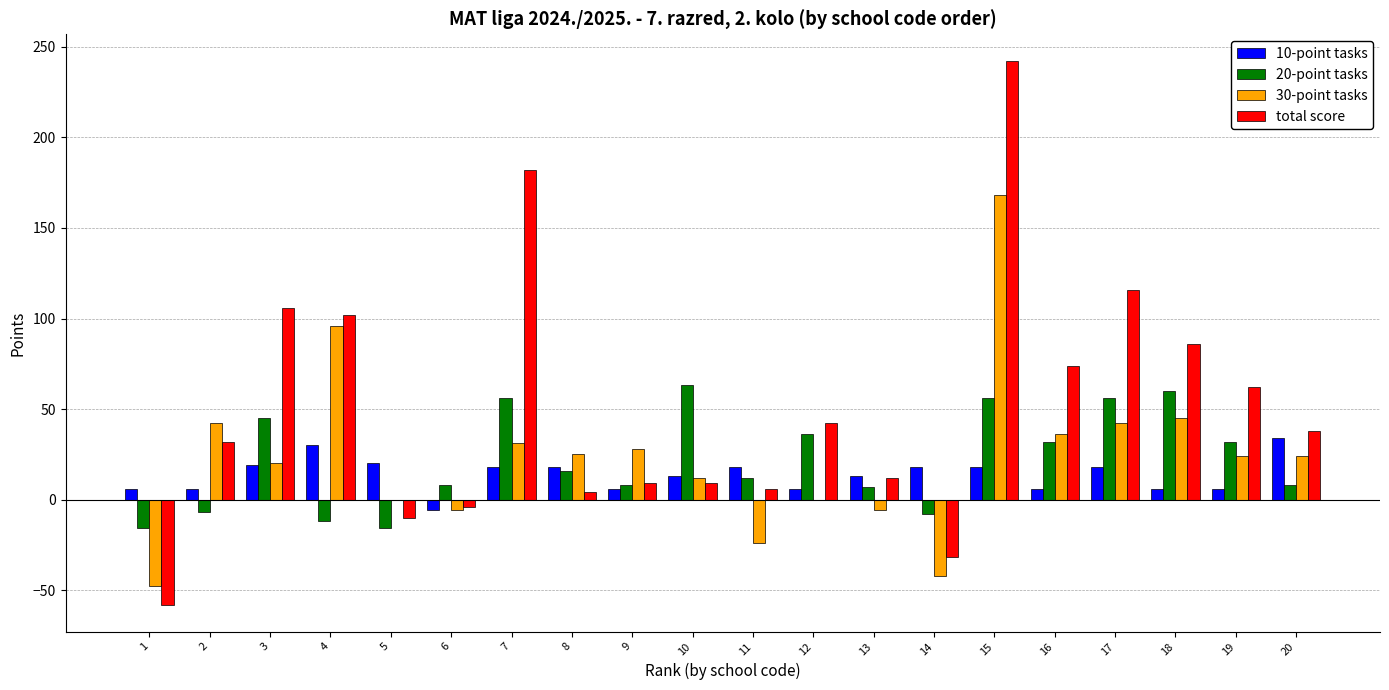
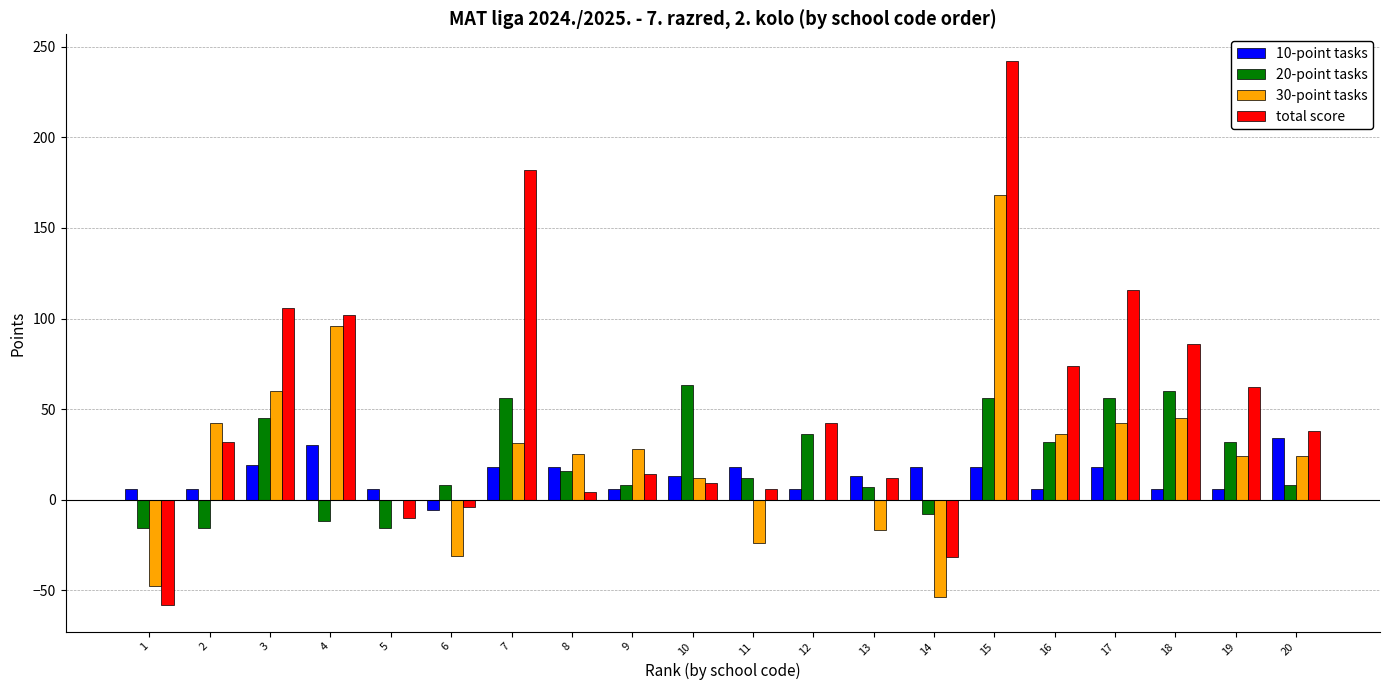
20-point tasks, 2: -7 -> -16
30-point tasks, 3: 20 -> 60
10-point tasks, 5: 20 -> 6
30-point tasks, 6: -6 -> -31
total score, 9: 9 -> 14
30-point tasks, 13: -6 -> -17
30-point tasks, 14: -42 -> -54
